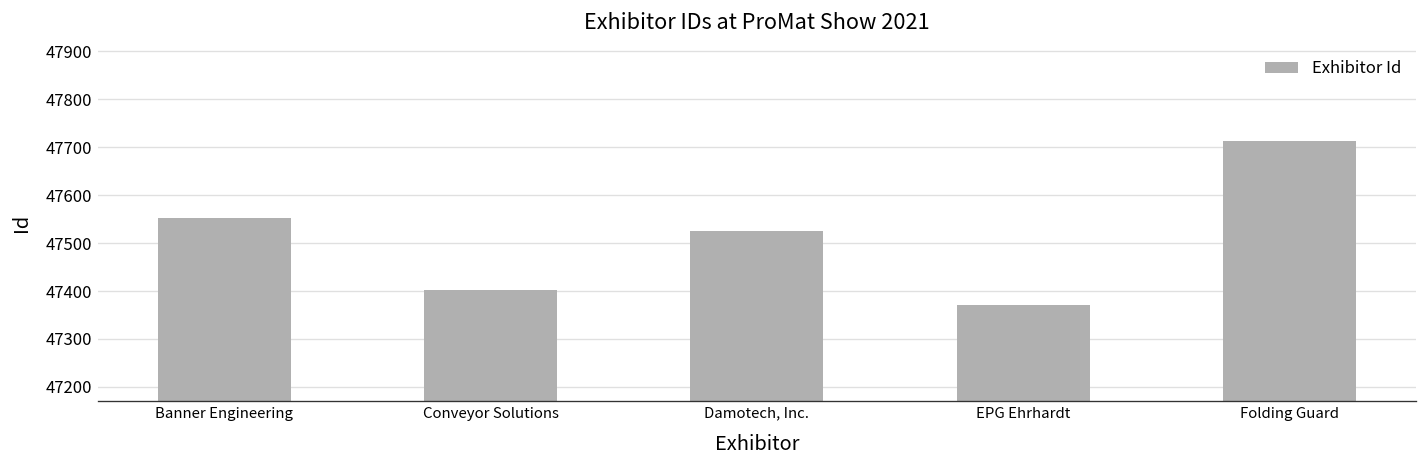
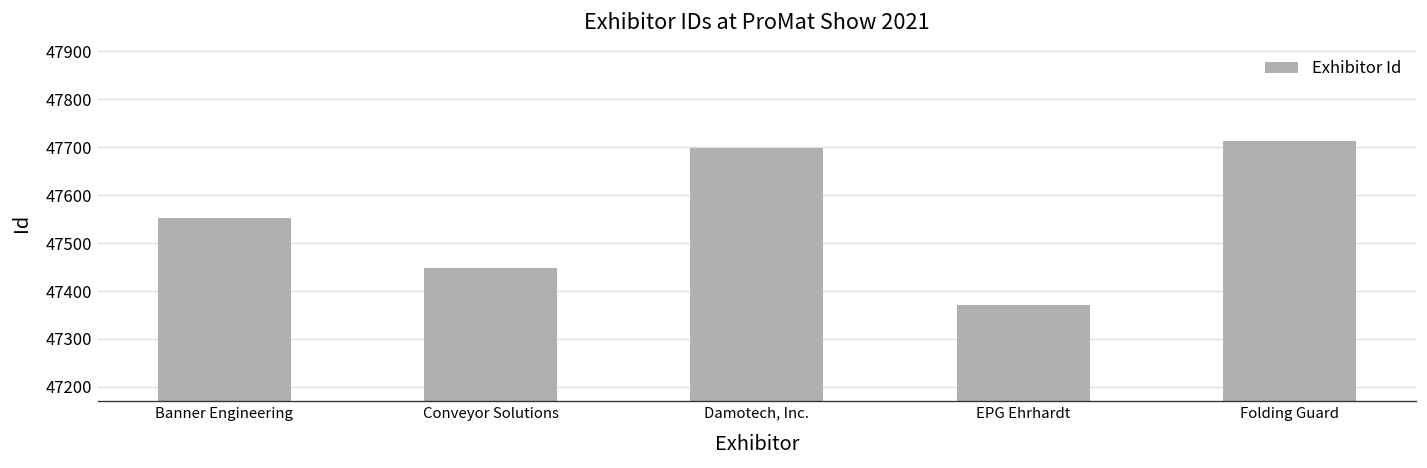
Conveyor Solutions: 47400 -> 47450
Damotech, Inc.: 47530 -> 47700
